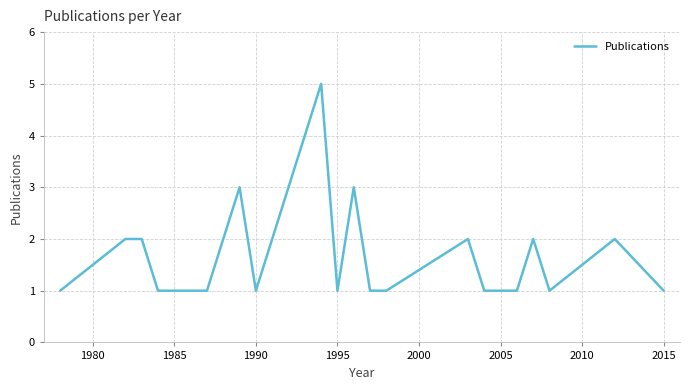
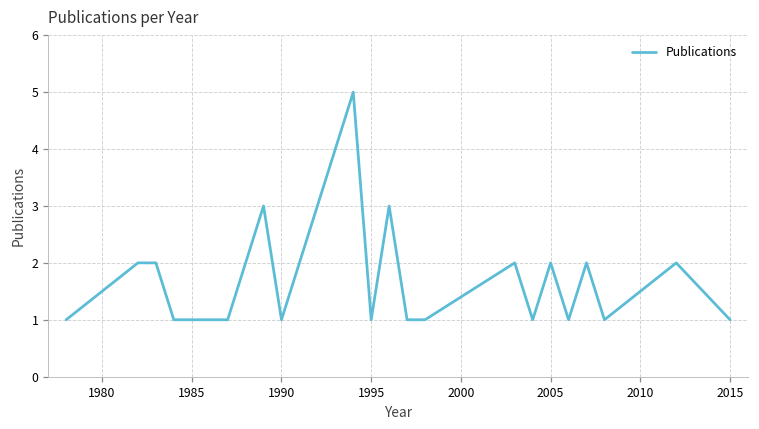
2005: 1 -> 2
